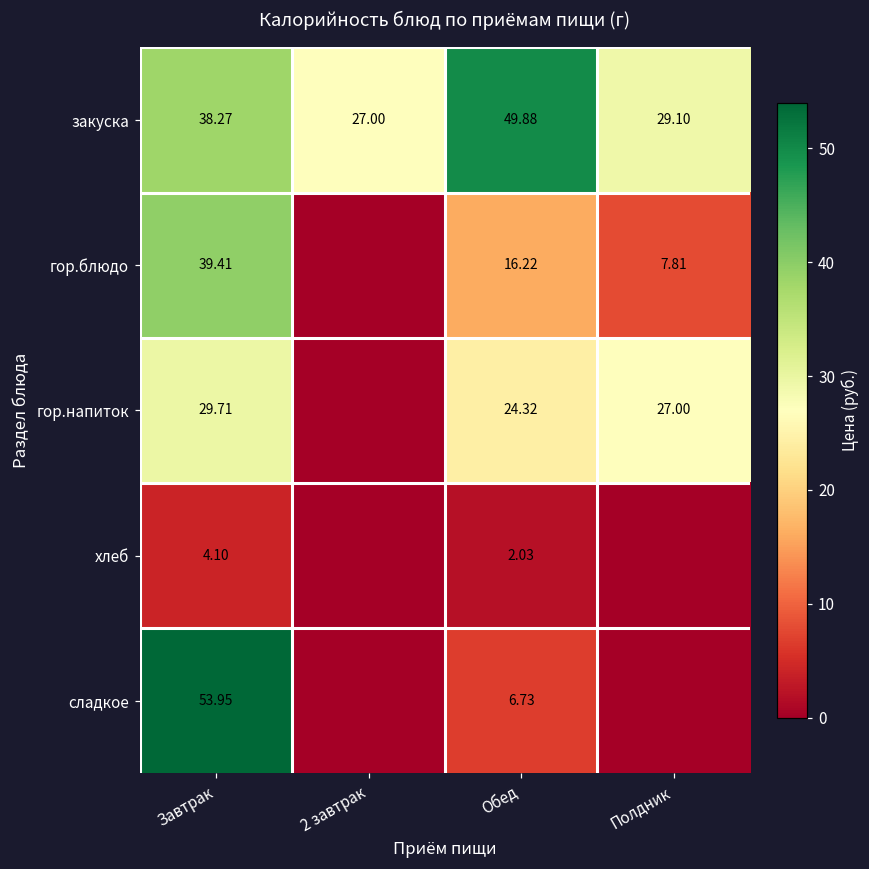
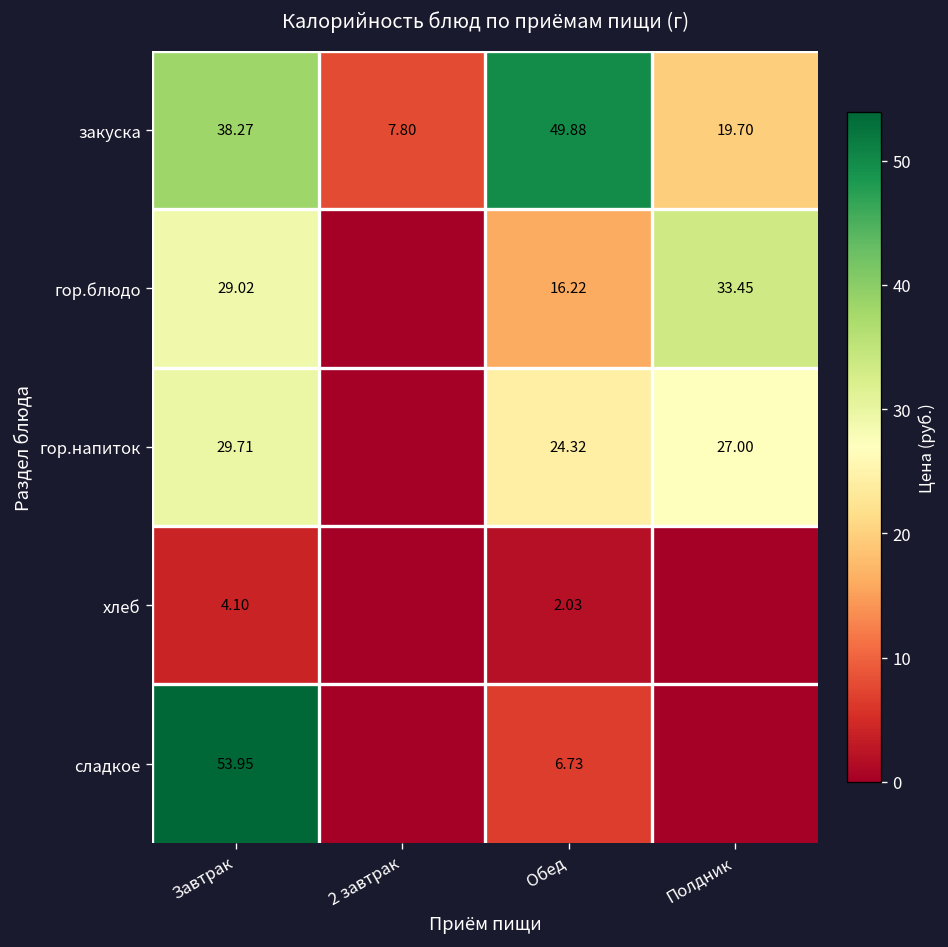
закуска, 2 завтрак: 27.00 -> 7.80
закуска, Полдник: 29.10 -> 19.70
гор.блюдо, Завтрак: 39.41 -> 29.02
гор.блюдо, Полдник: 7.81 -> 33.45
